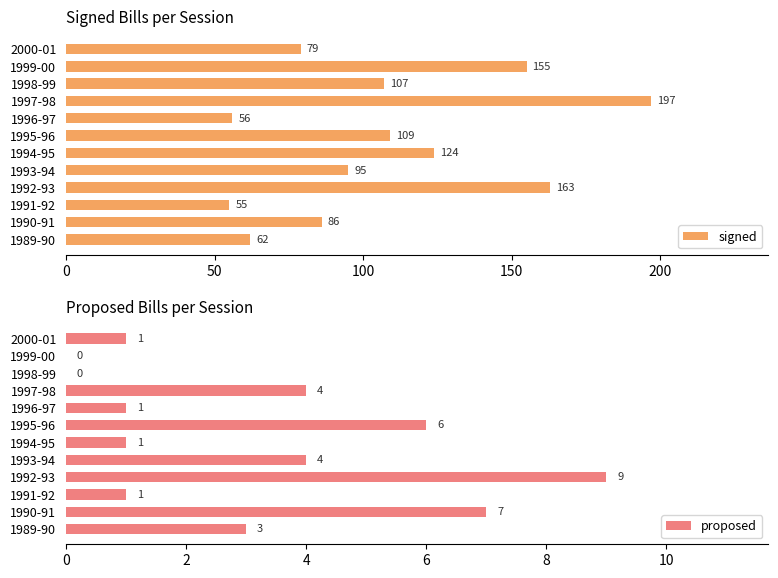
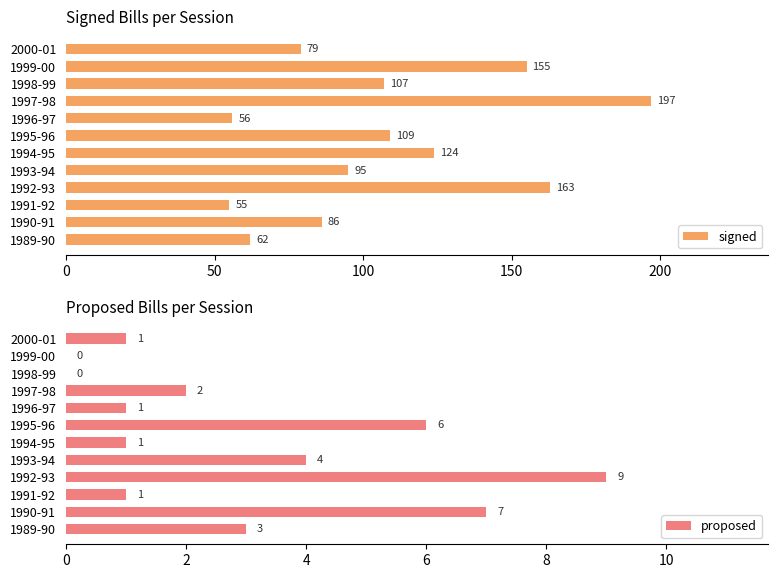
Proposed Bills per Session, 1997-98: 4 -> 2
